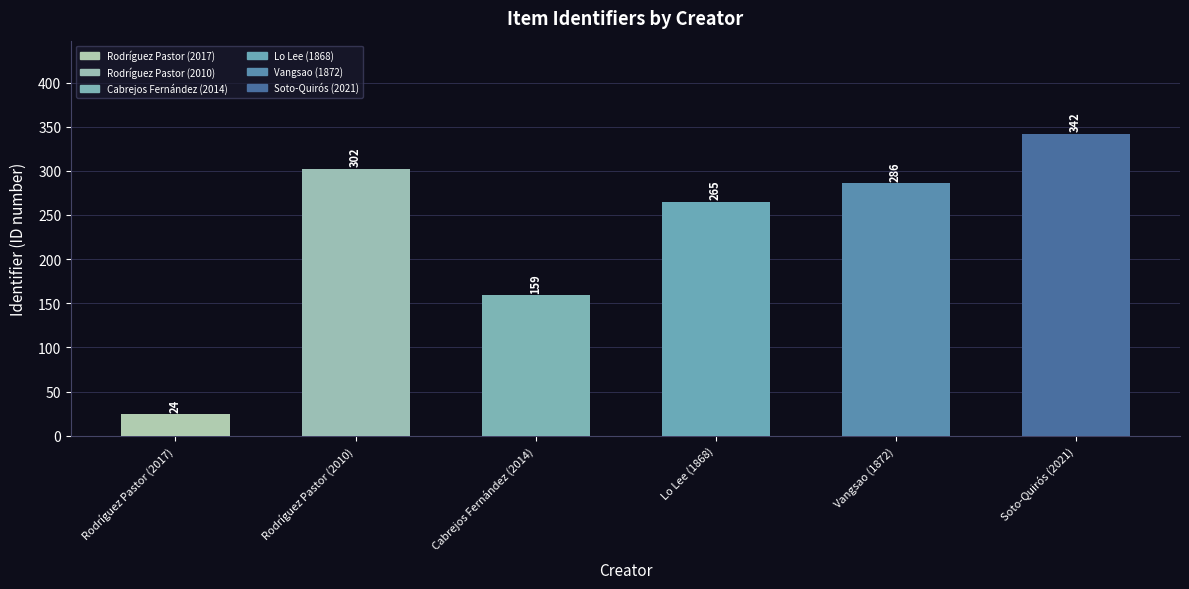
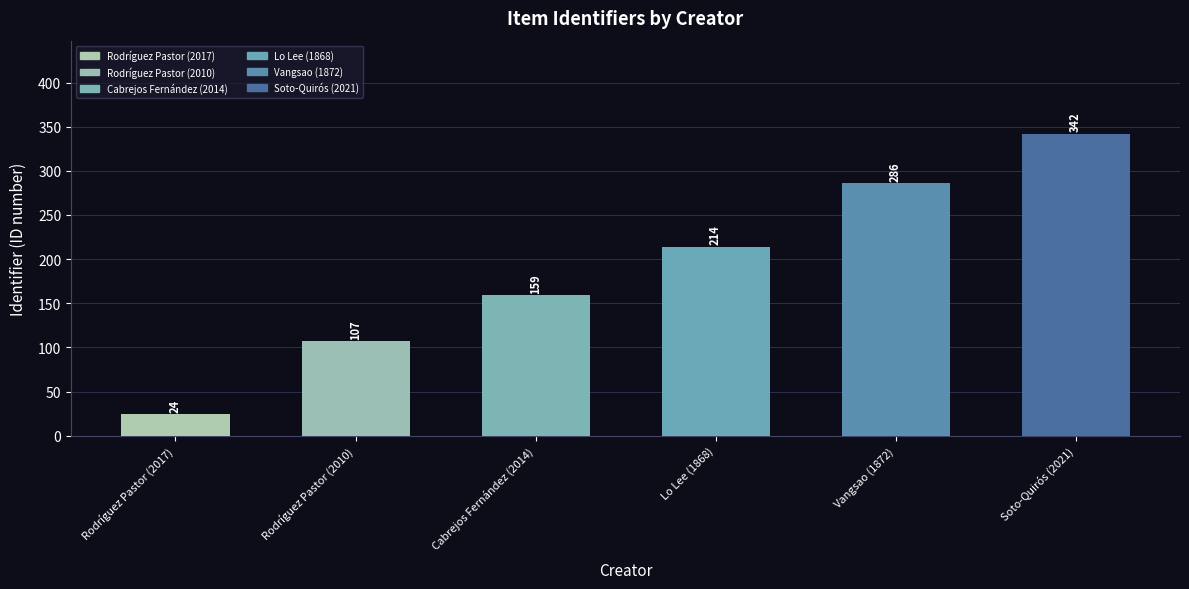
Rodríguez Pastor (2010): 302 -> 107
Lo Lee (1868): 265 -> 214
